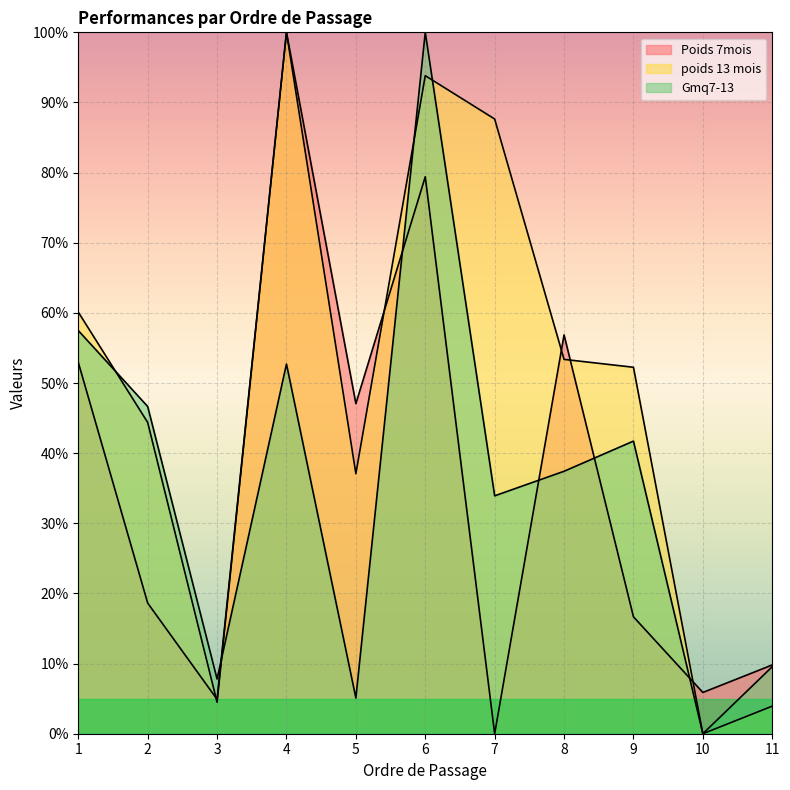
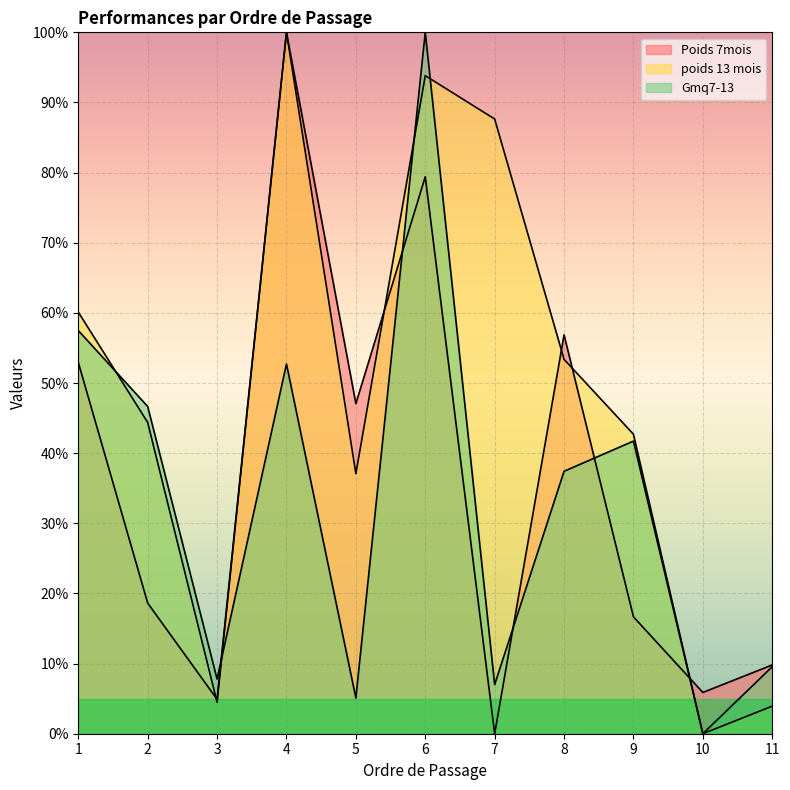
Gmq7-13, 7: 34% -> 7%
poids 13 mois, 9: 52% -> 43%
